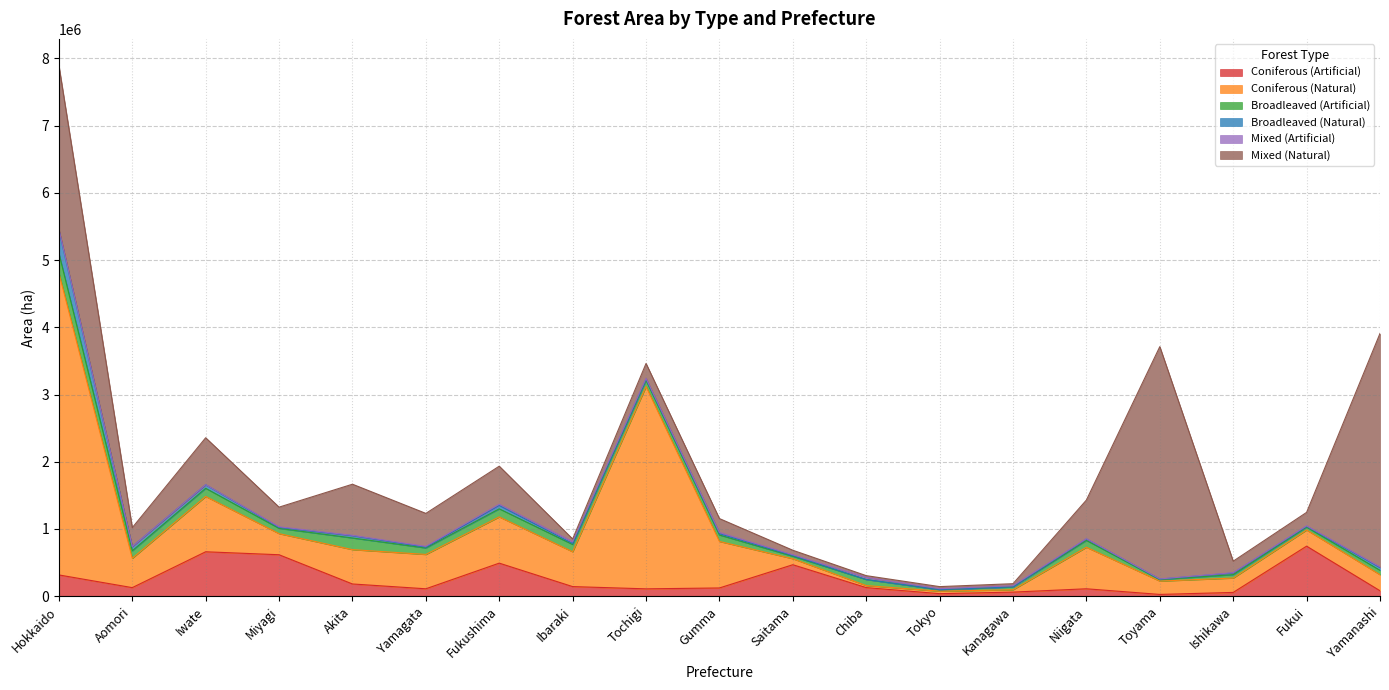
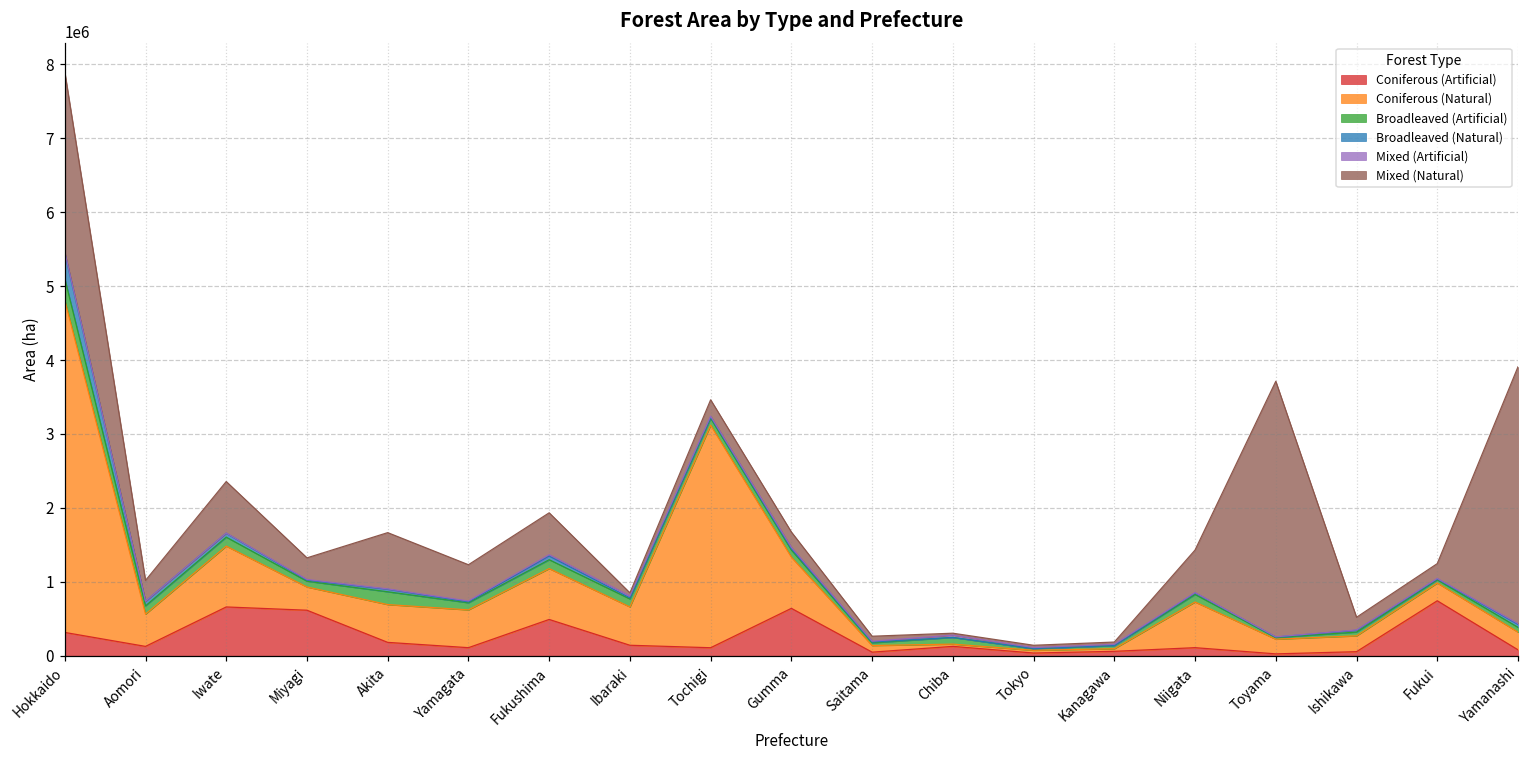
Coniferous (Artificial), Gumma: 100000 -> 600000
Coniferous (Artificial), Saitama: 500000 -> 0
